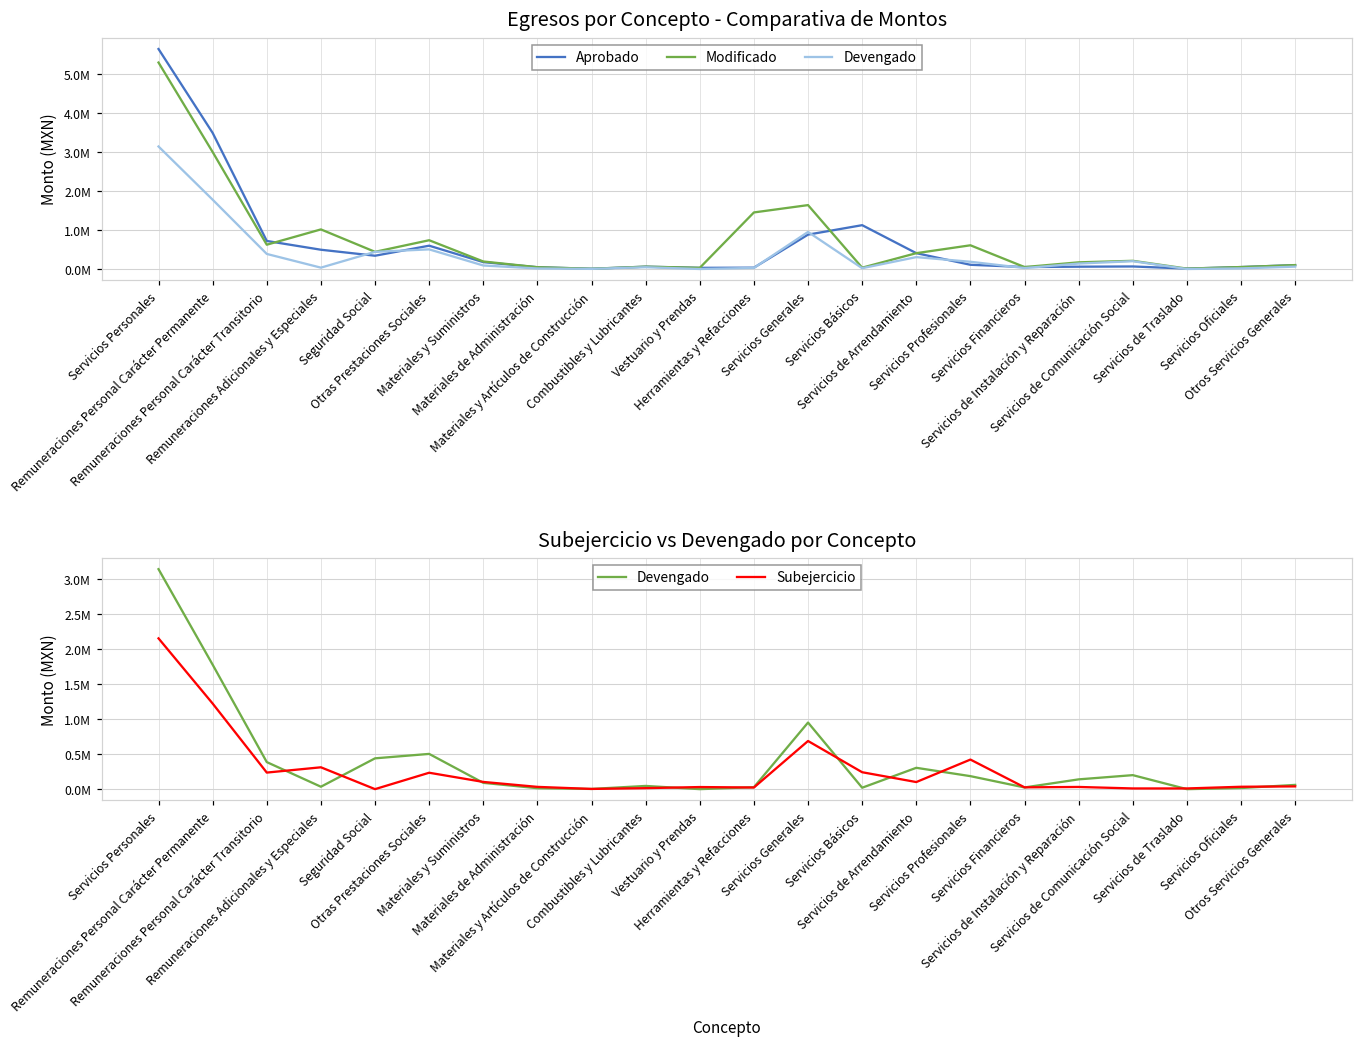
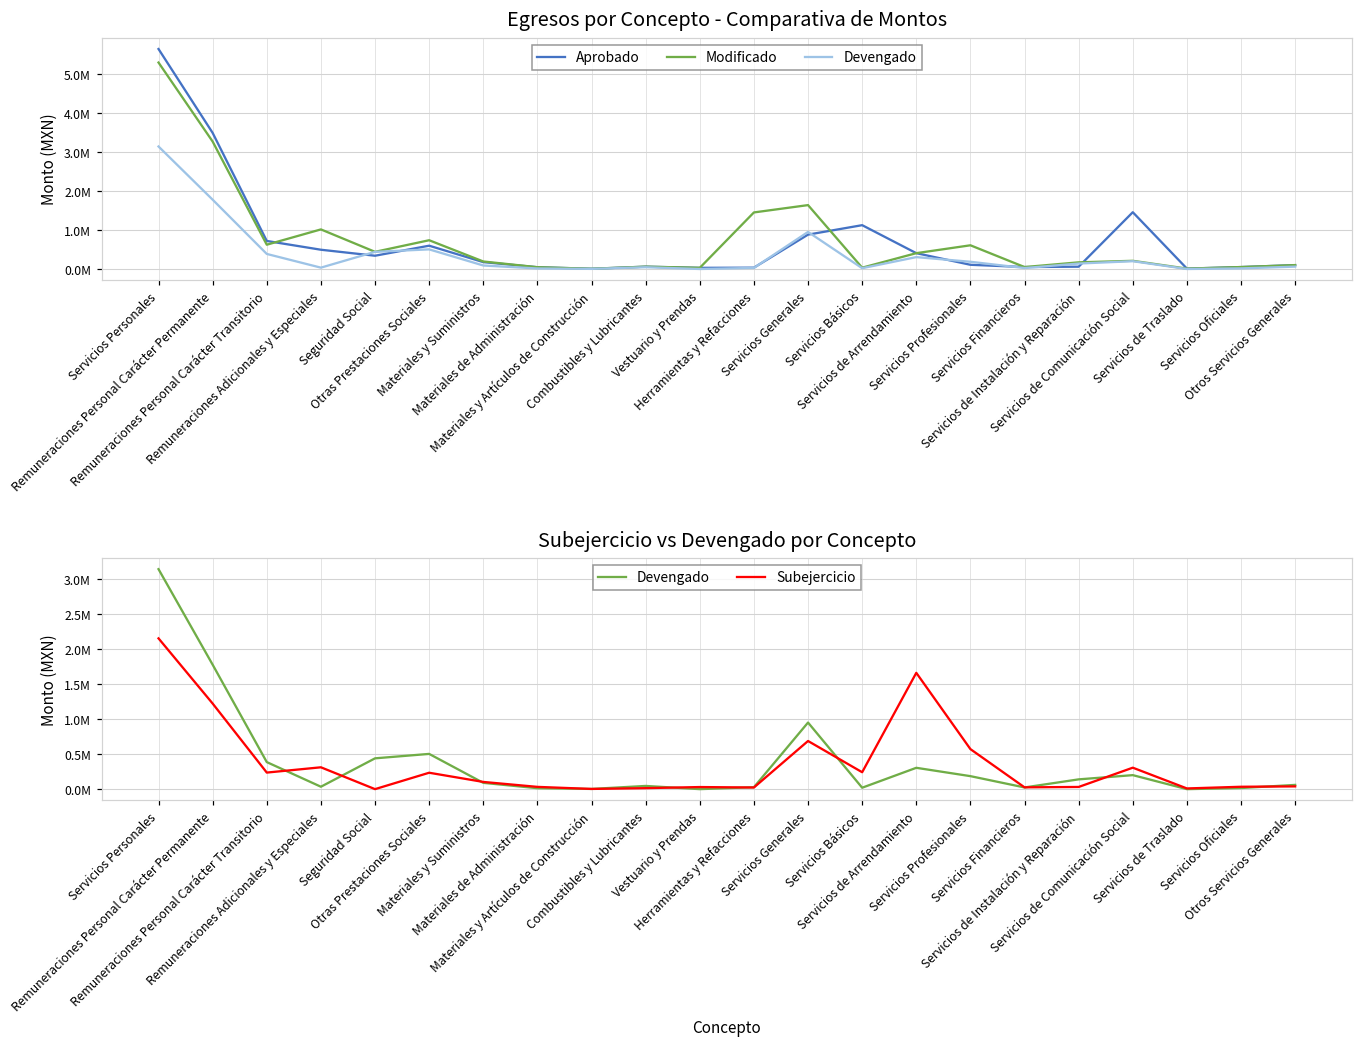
Egresos por Concepto - Comparativa de Montos, Modificado, Remuneraciones Personal Carácter Permanente: 3000000 -> 3300000
Egresos por Concepto - Comparativa de Montos, Aprobado, Servicios de Comunicación Social: 100000 -> 1500000
Subejercicio vs Devengado por Concepto, Subejercicio, Servicios de Arrendamiento: 100000 -> 1700000
Subejercicio vs Devengado por Concepto, Subejercicio, Servicios Profesionales: 400000 -> 600000
Subejercicio vs Devengado por Concepto, Subejercicio, Servicios de Comunicación Social: 0 -> 300000
